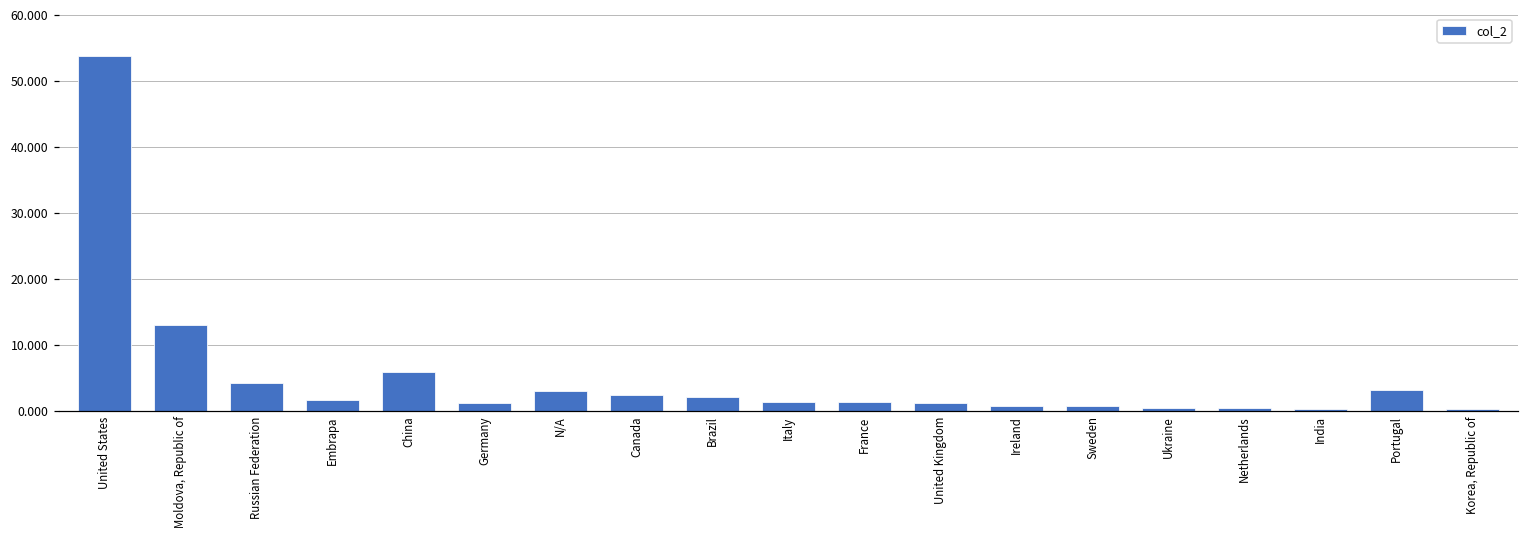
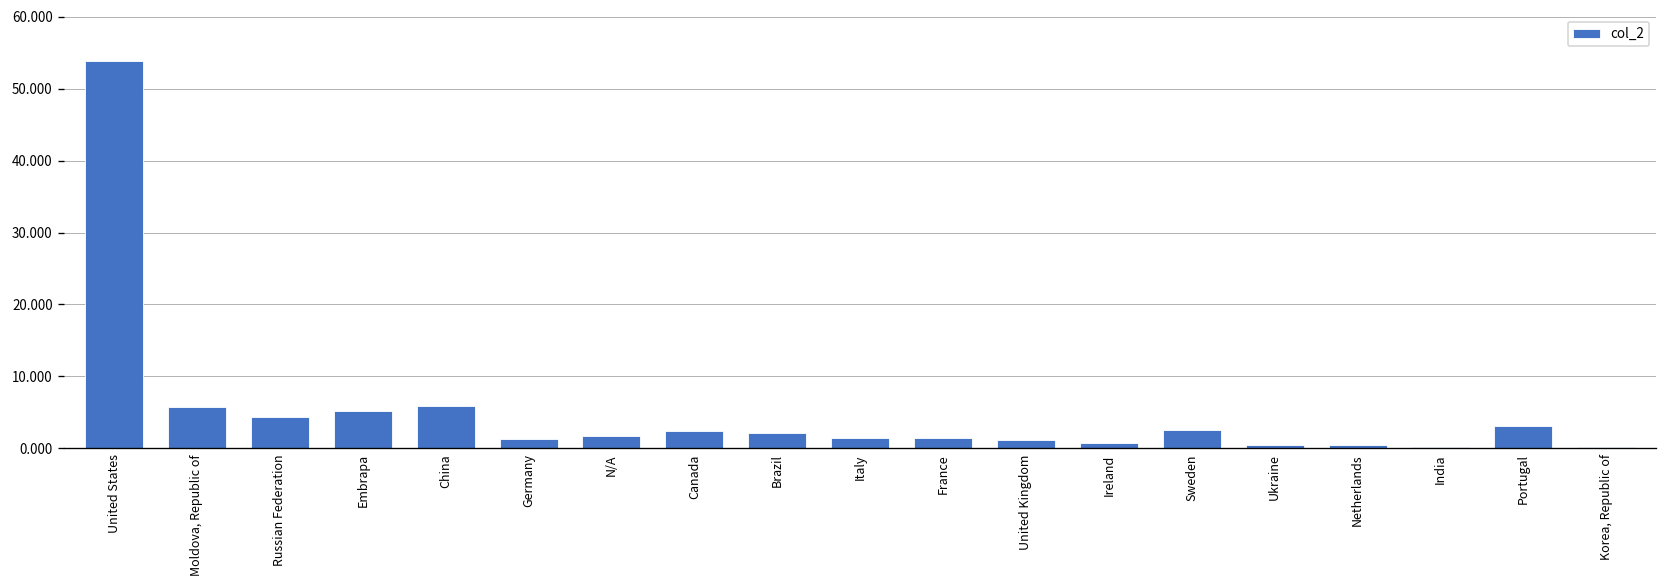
Moldova, Republic of: 13 -> 6
Embrapa: 2 -> 5
N/A: 3 -> 2
Sweden: 1 -> 3
